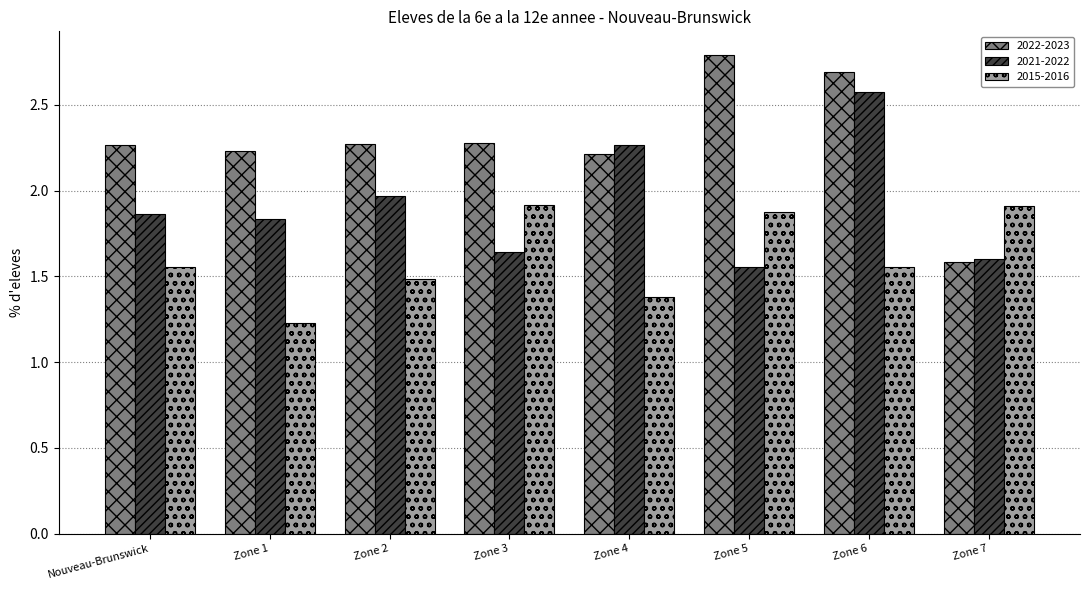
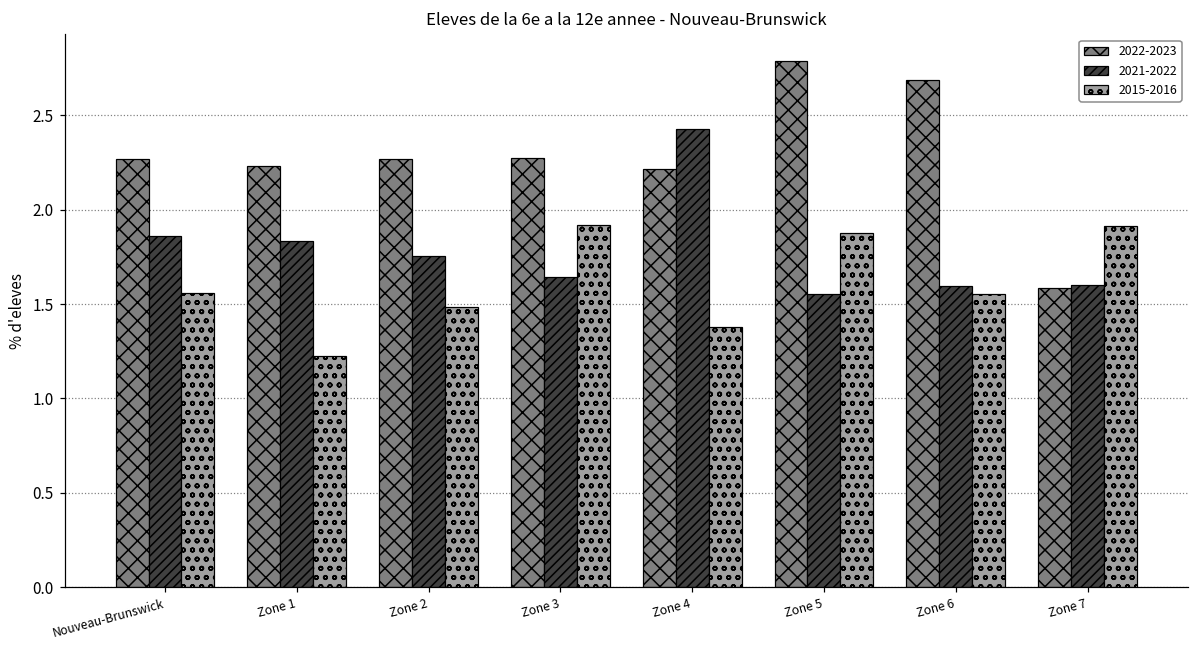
2021-2022, Zone 2: 1.97 -> 1.76
2021-2022, Zone 4: 2.26 -> 2.43
2021-2022, Zone 6: 2.58 -> 1.59
